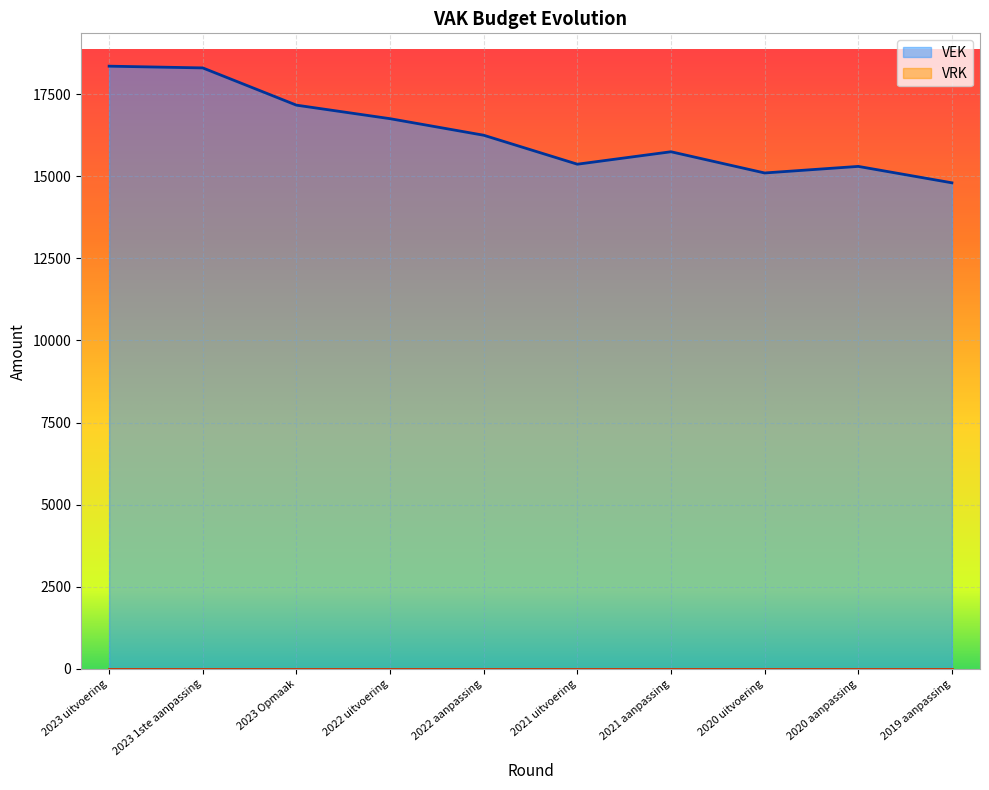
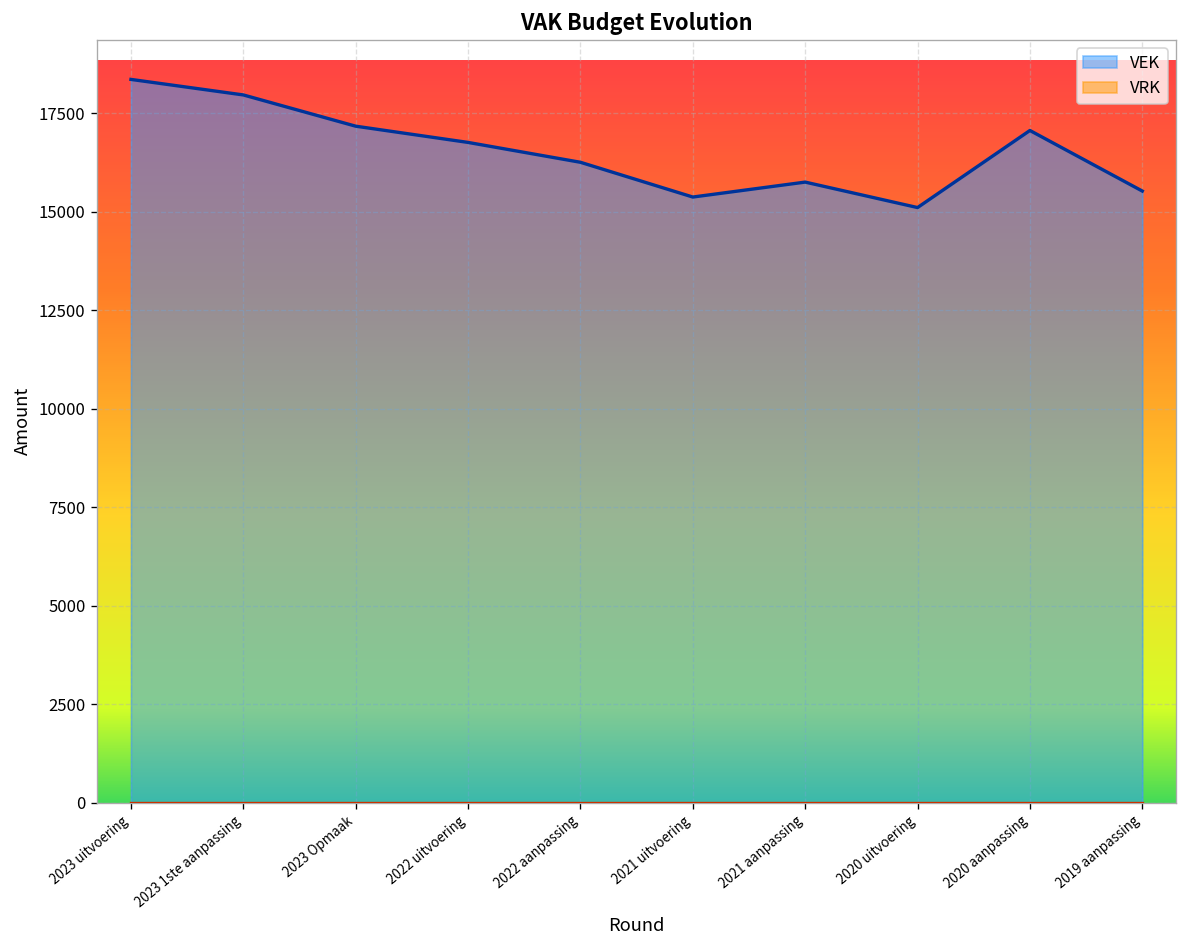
VEK, 2023 1ste aanpassing: 18300 -> 18000
VEK, 2020 aanpassing: 15300 -> 17100
VEK, 2019 aanpassing: 14800 -> 15500
